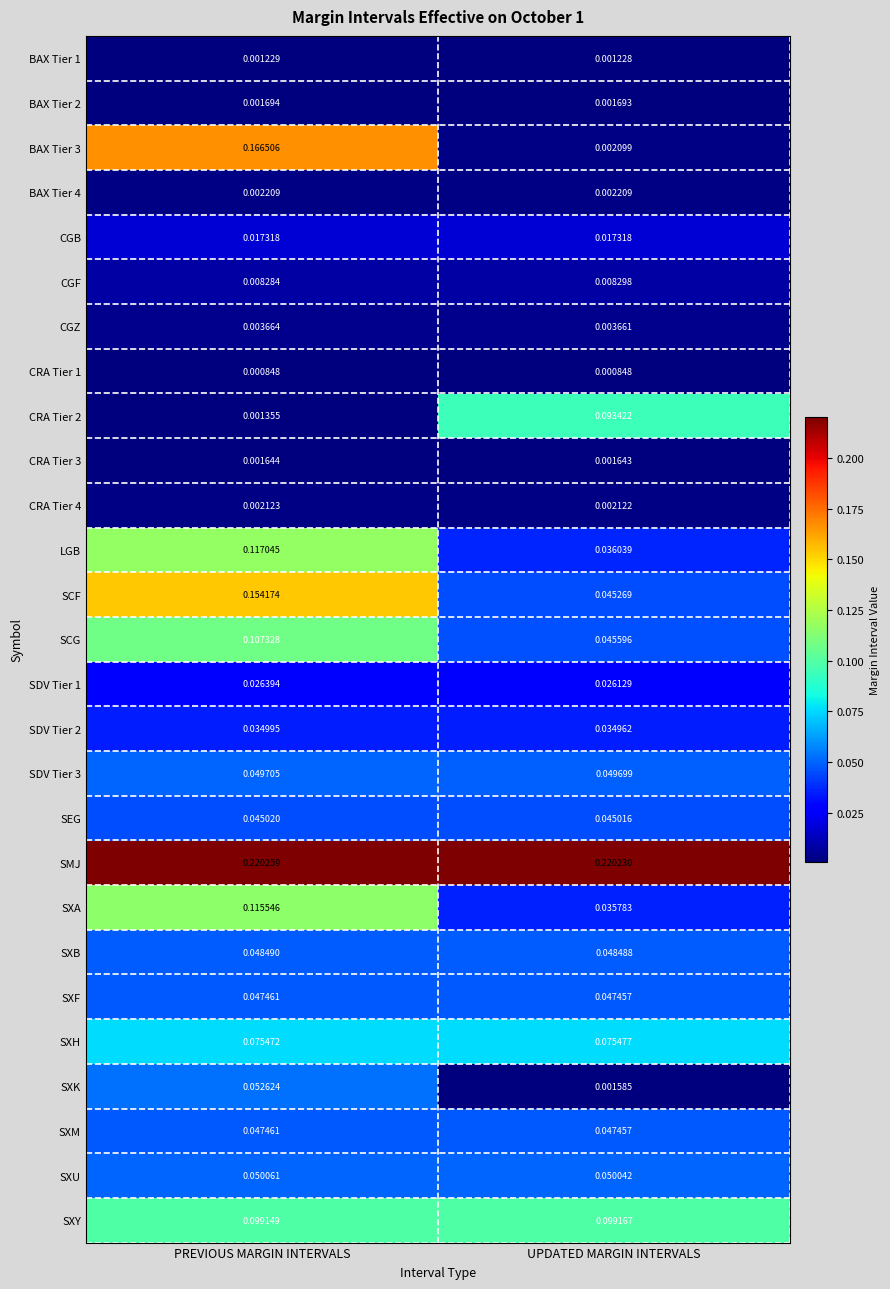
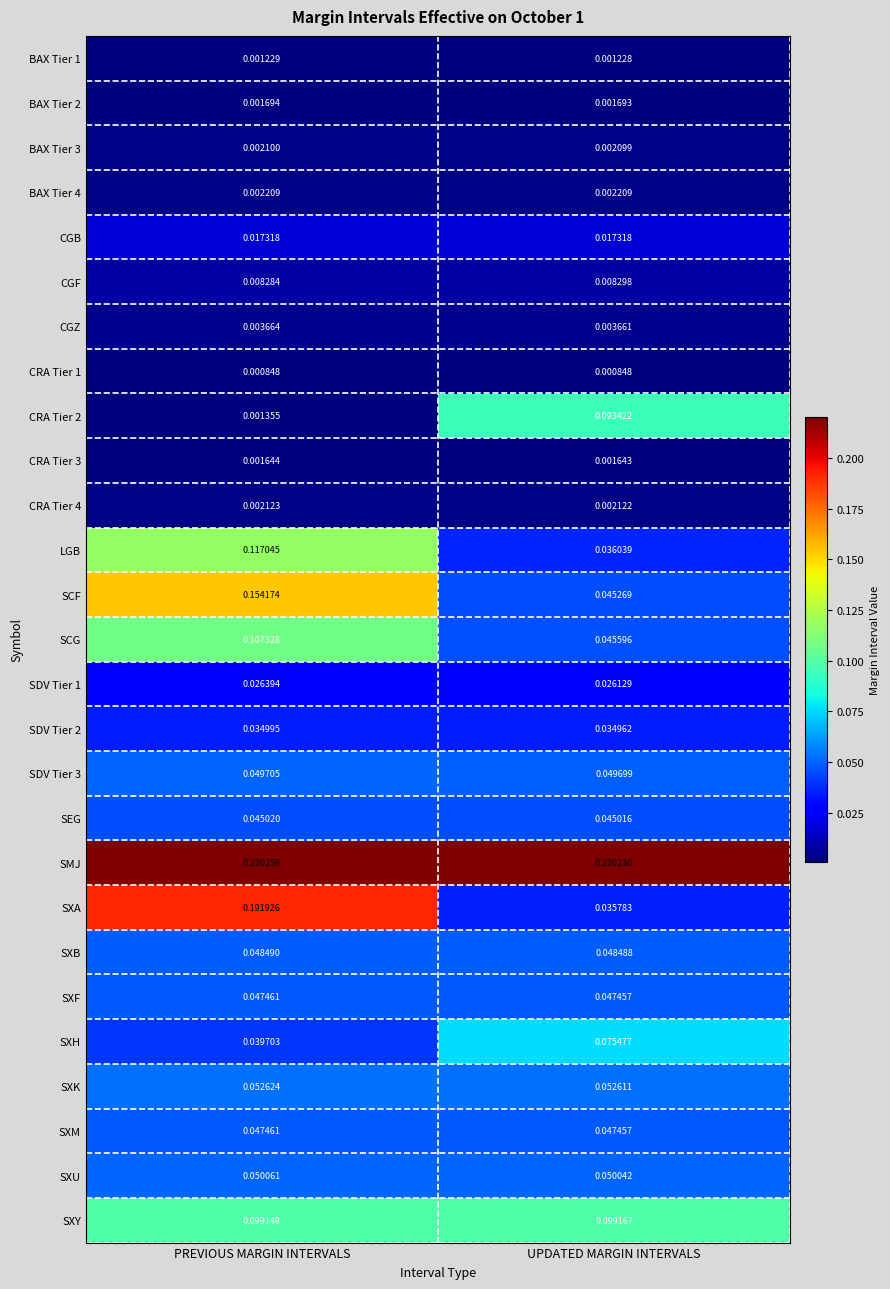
BAX Tier 3, PREVIOUS MARGIN INTERVALS: 0.166506 -> 0.002100
SXA, PREVIOUS MARGIN INTERVALS: 0.115546 -> 0.191926
SXH, PREVIOUS MARGIN INTERVALS: 0.075472 -> 0.039703
SXK, UPDATED MARGIN INTERVALS: 0.001585 -> 0.052611
